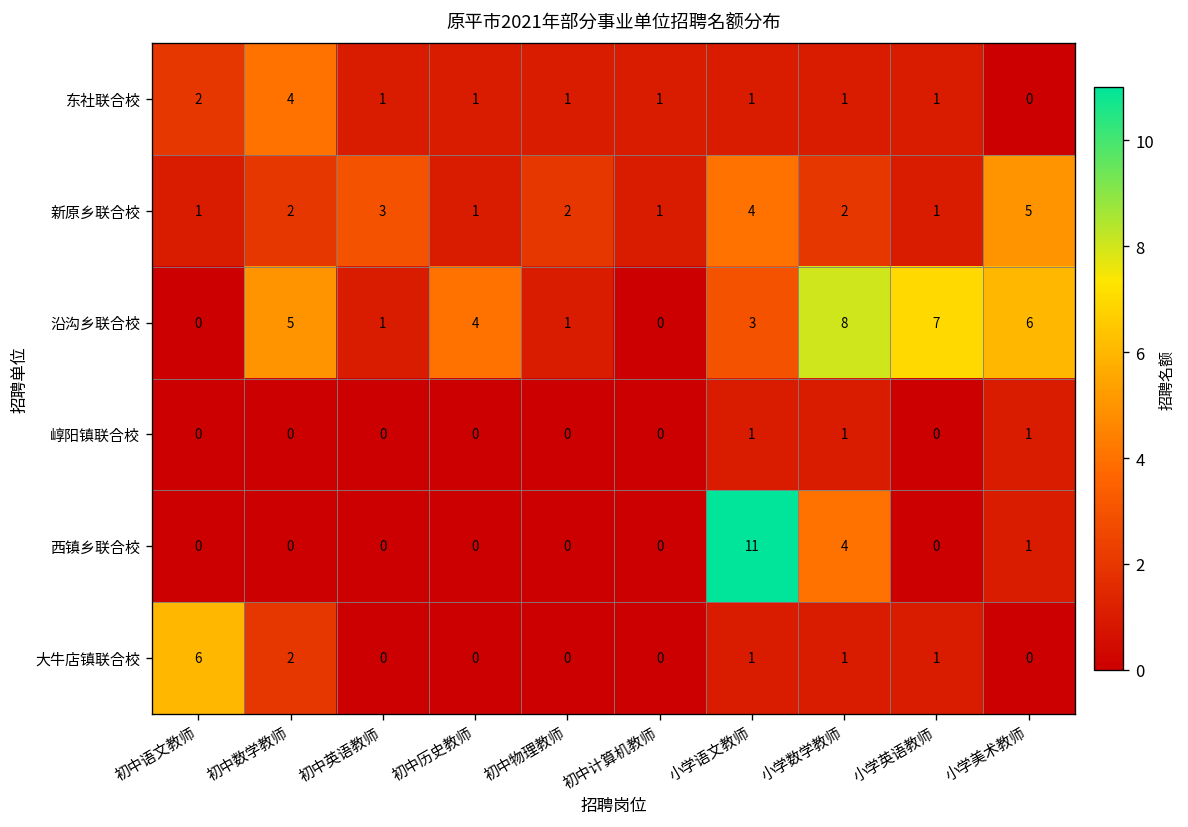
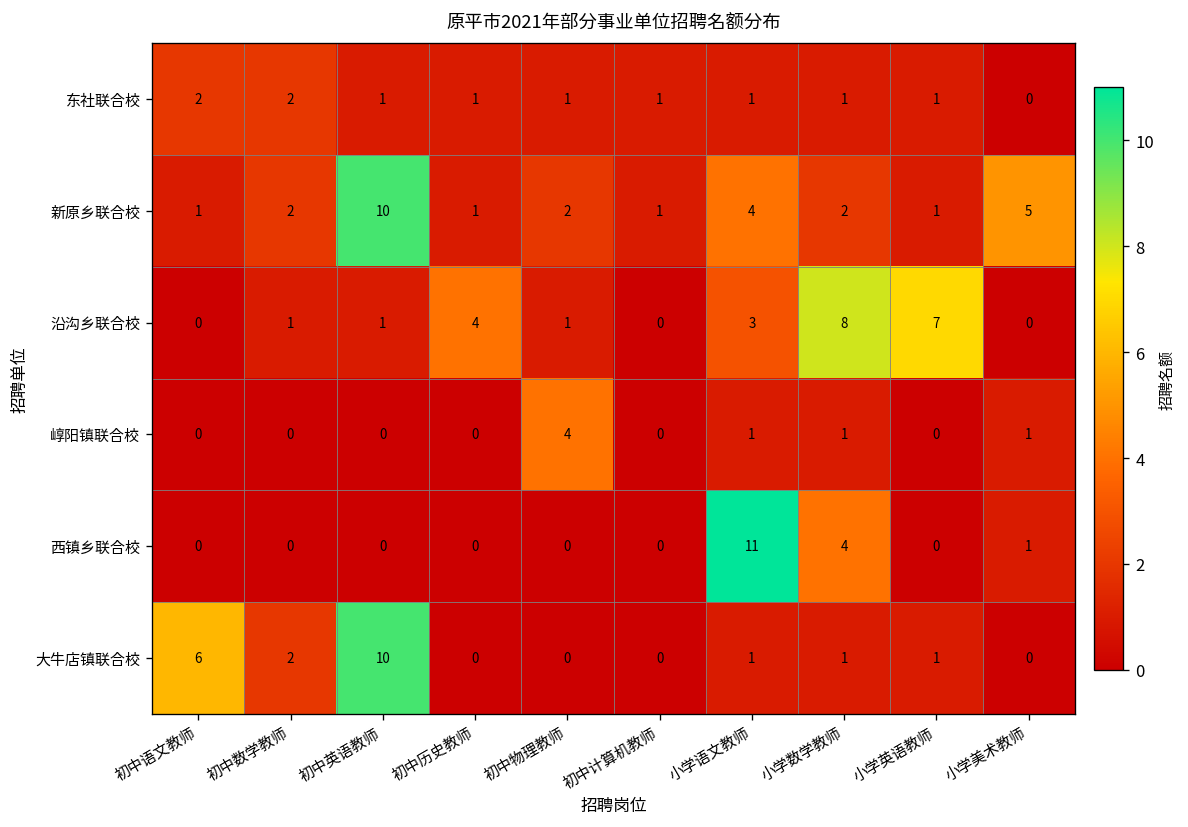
东社联合校, 初中数学教师: 4 -> 2
新原乡联合校, 初中英语教师: 3 -> 10
沿沟乡联合校, 初中数学教师: 5 -> 1
沿沟乡联合校, 小学美术教师: 6 -> 0
崞阳镇联合校, 初中物理教师: 0 -> 4
大牛店镇联合校, 初中英语教师: 0 -> 10
